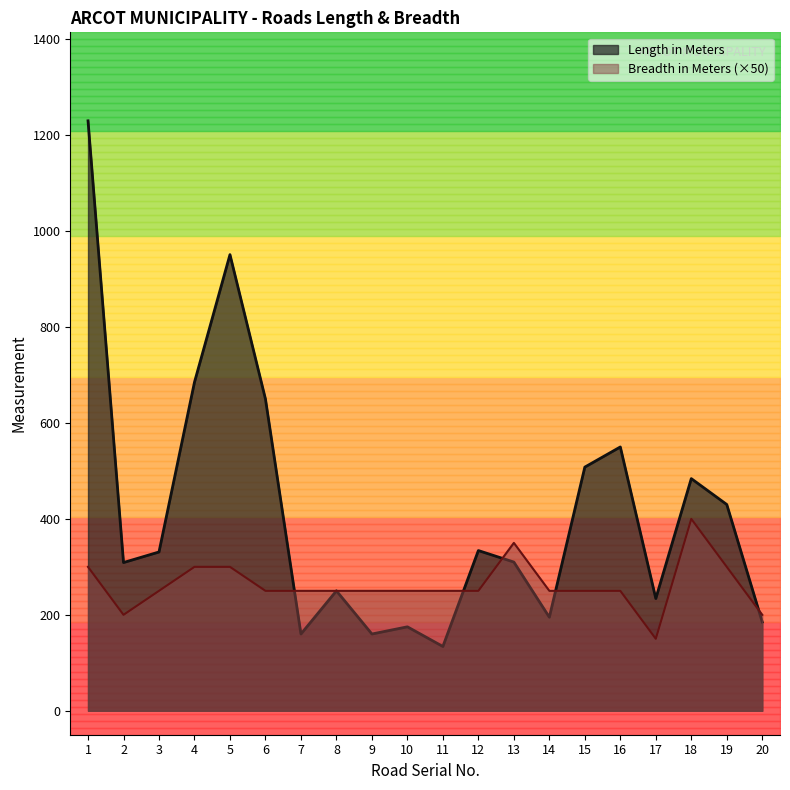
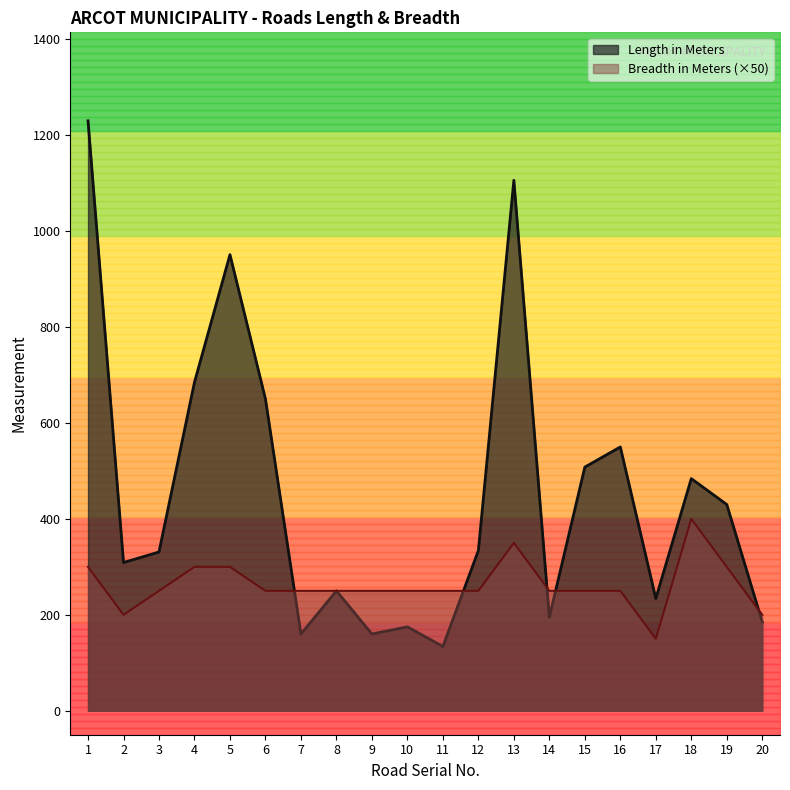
Length in Meters, 13: 310 -> 1110
